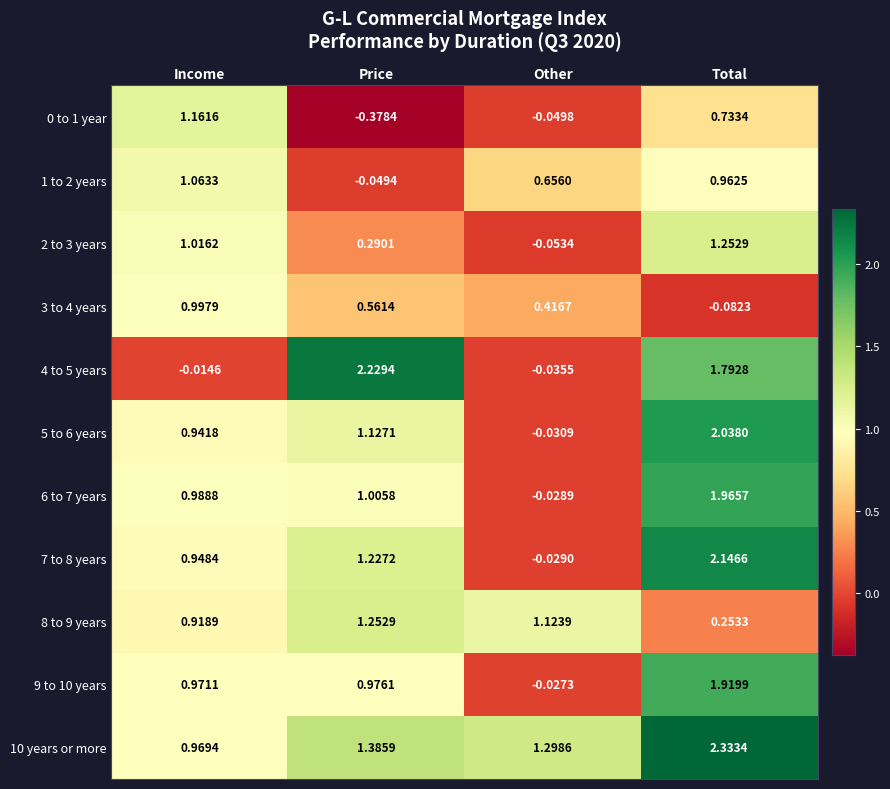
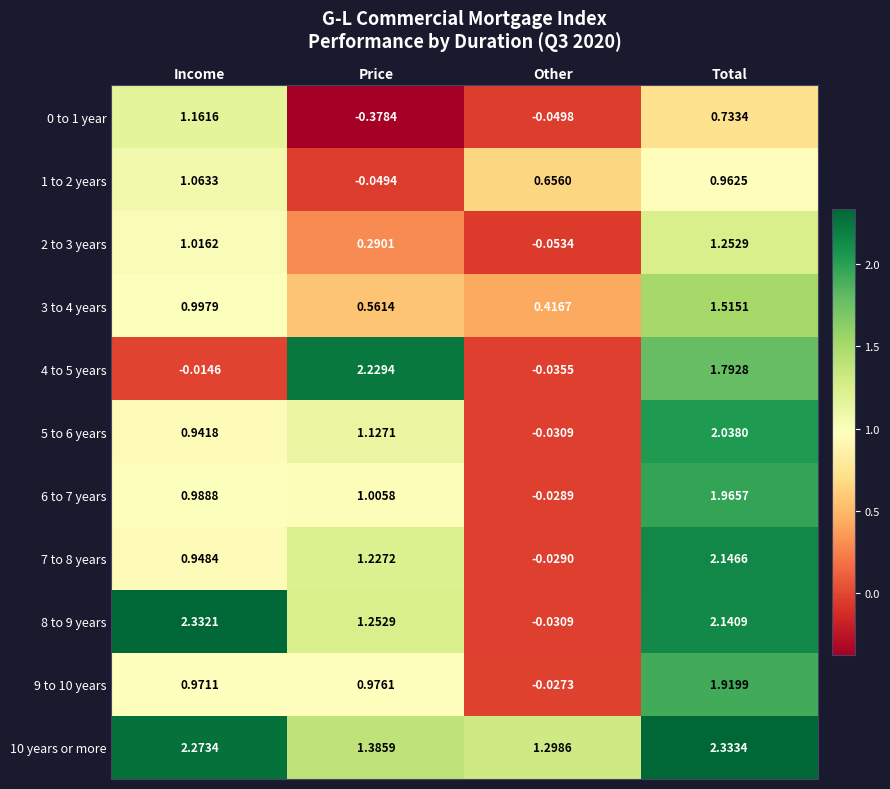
3 to 4 years, Total: -0.0823 -> 1.5151
8 to 9 years, Income: 0.9189 -> 2.3321
8 to 9 years, Other: 1.1239 -> -0.0309
8 to 9 years, Total: 0.2533 -> 2.1409
10 years or more, Income: 0.9694 -> 2.2734
